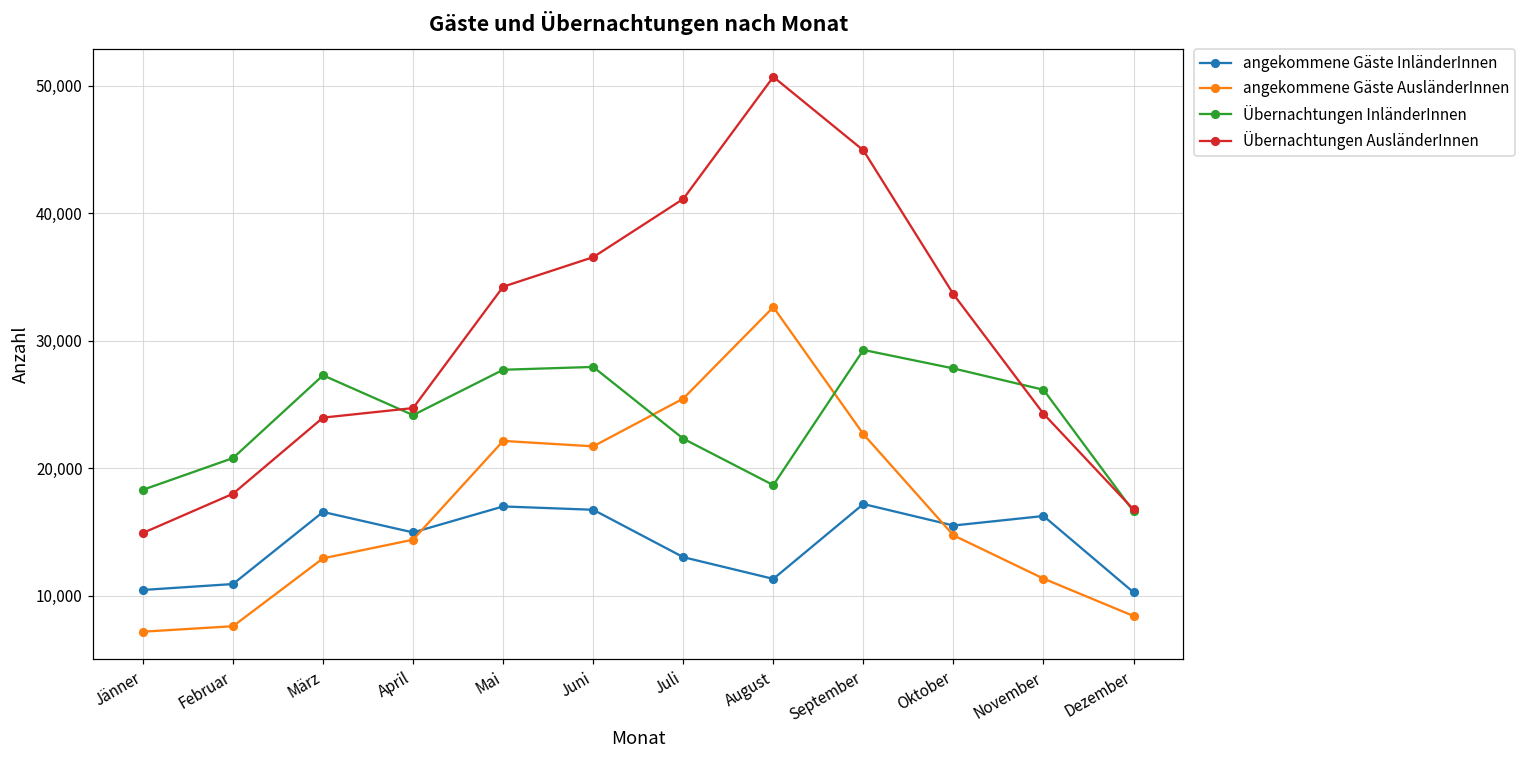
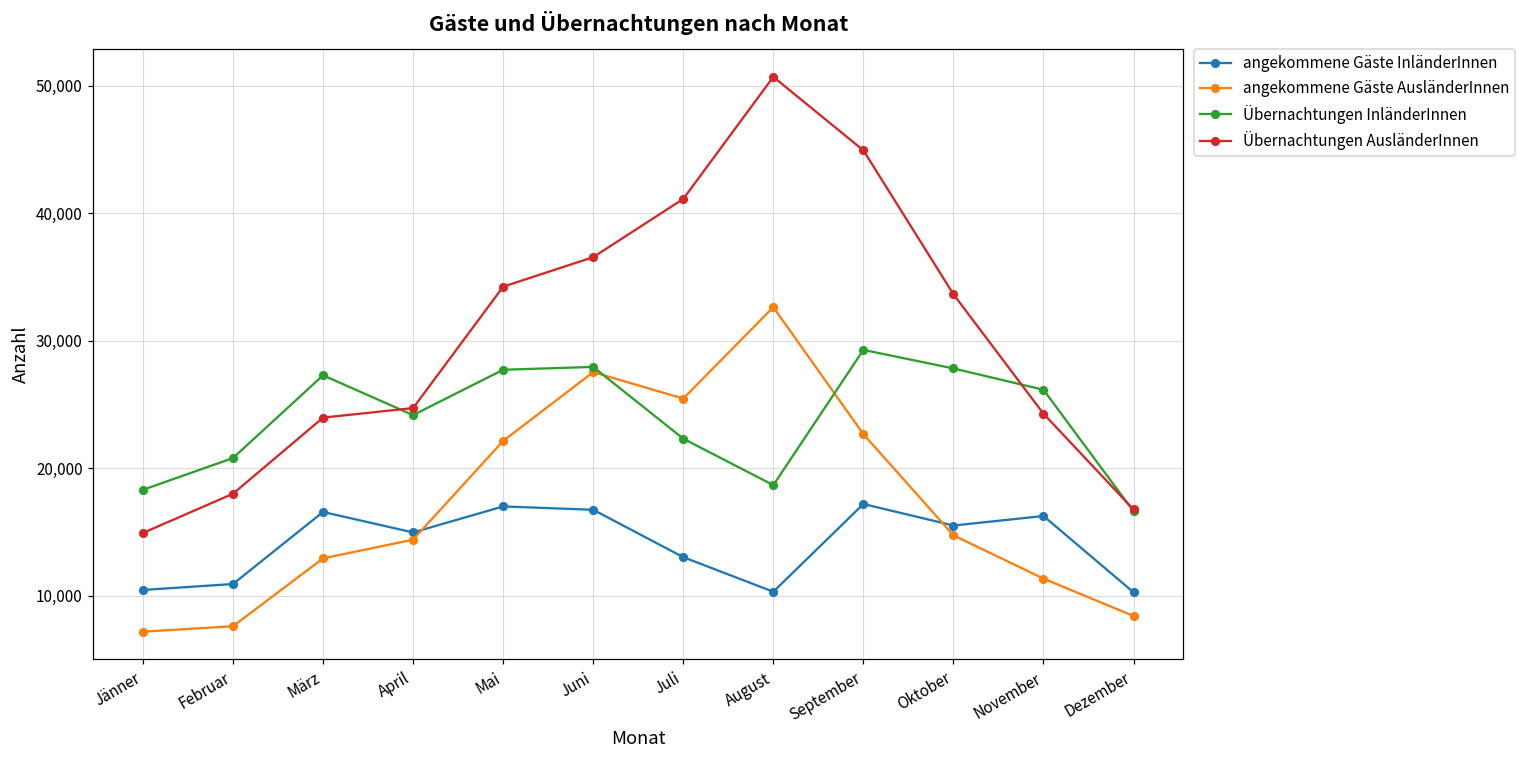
angekommene Gäste AusländerInnen, Juni: 21,700 -> 27,500
angekommene Gäste InländerInnen, August: 11,300 -> 10,300
